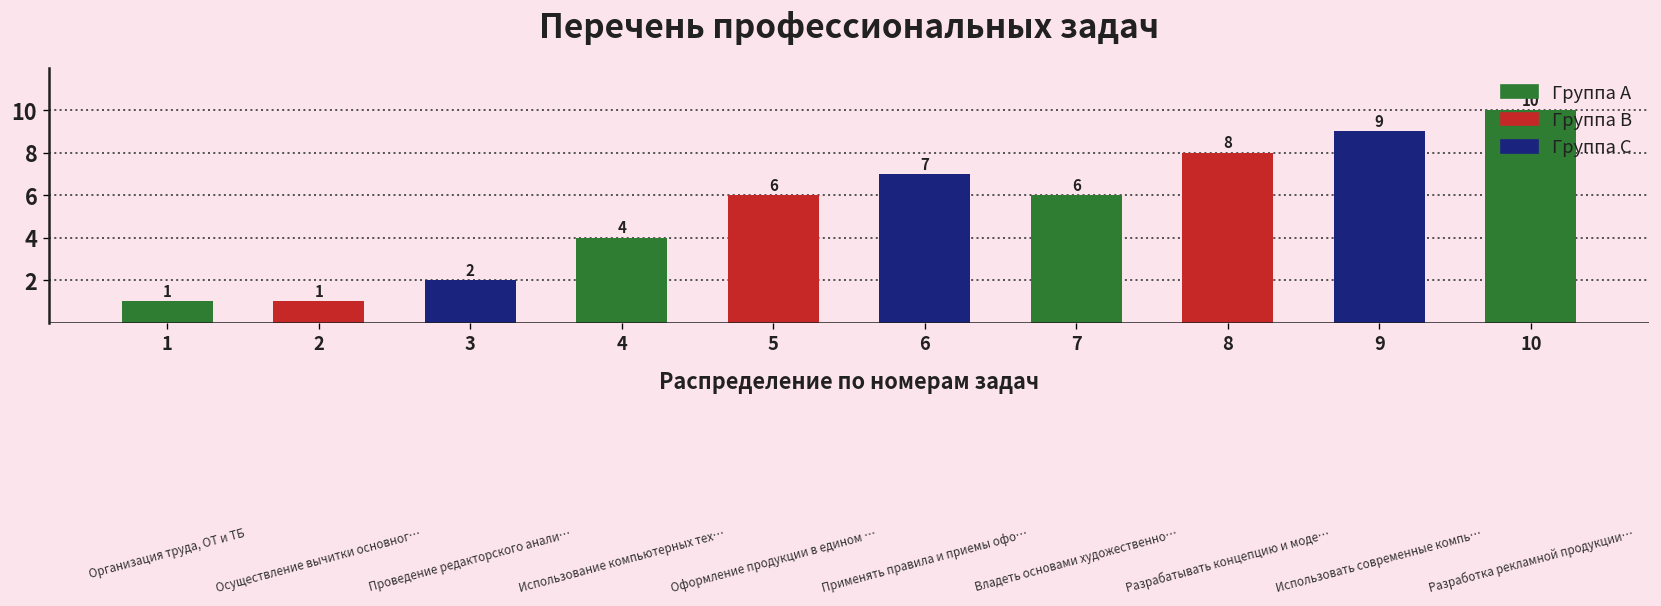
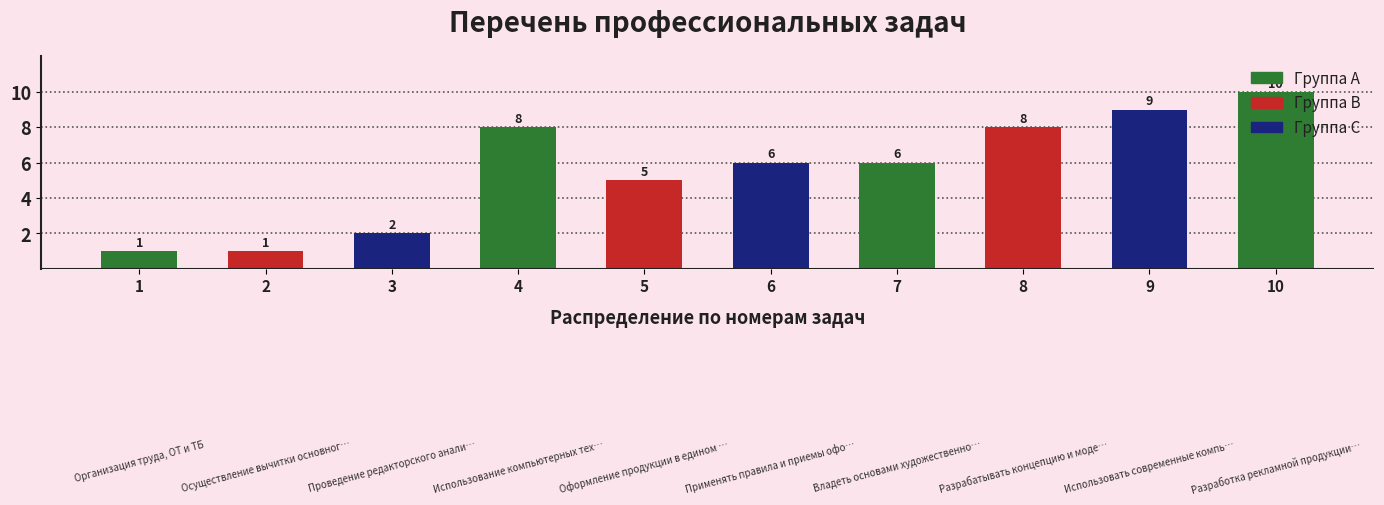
4: 4 -> 8
5: 6 -> 5
6: 7 -> 6
